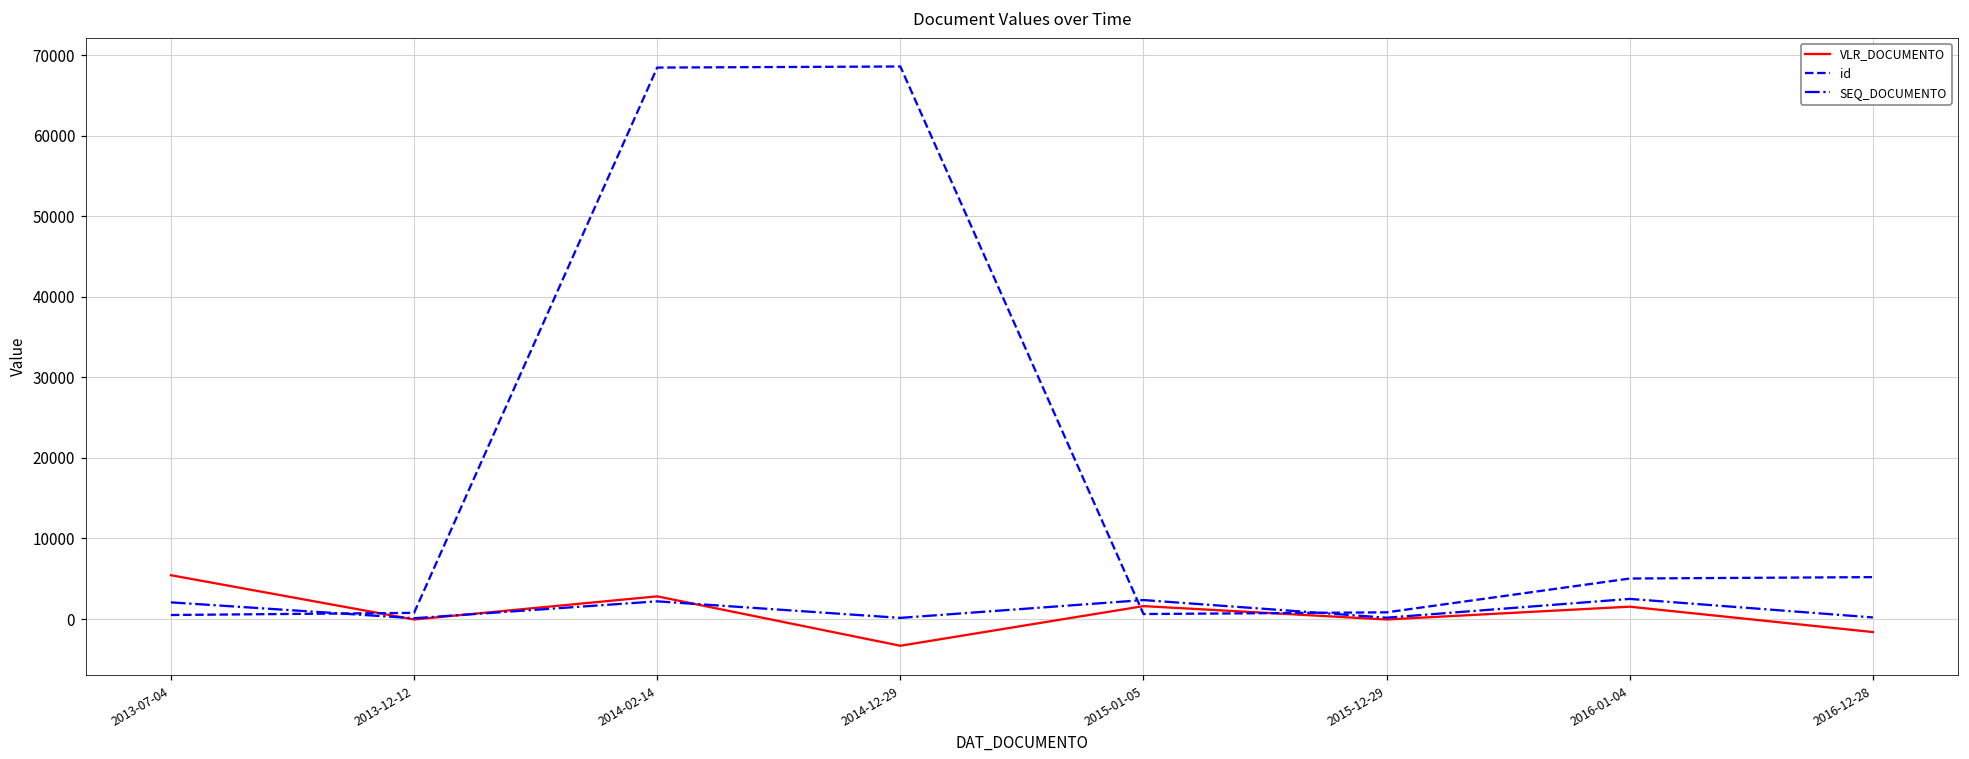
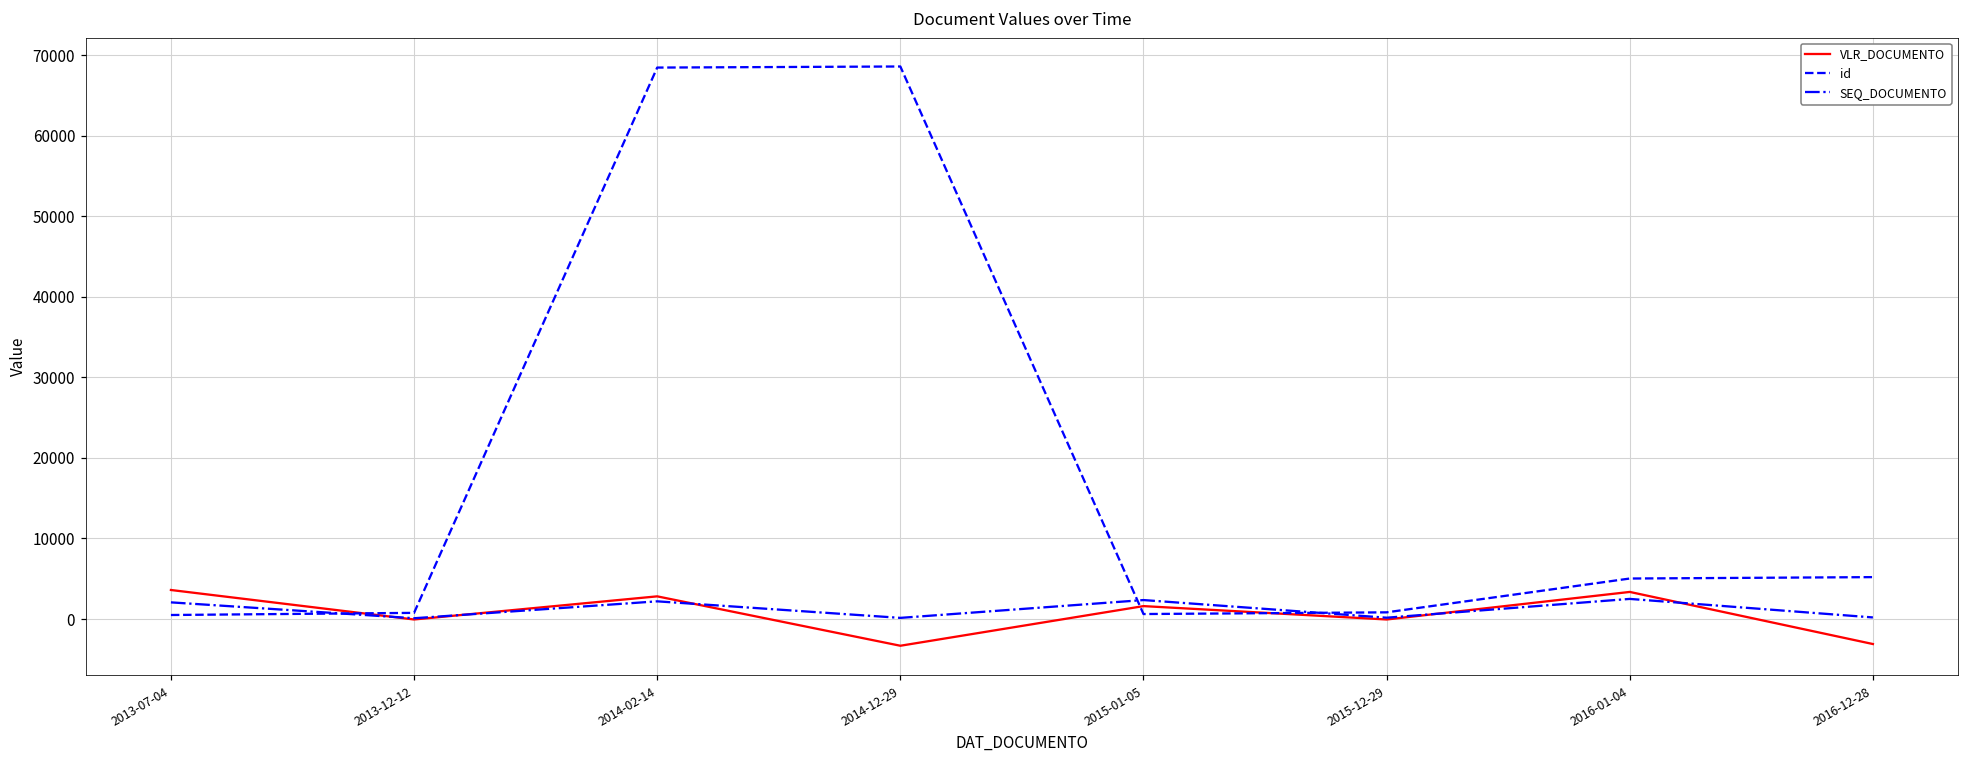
VLR_DOCUMENTO, 2013-07-04: 5000 -> 4000
VLR_DOCUMENTO, 2016-01-04: 2000 -> 3000
VLR_DOCUMENTO, 2016-12-28: -2000 -> -3000
